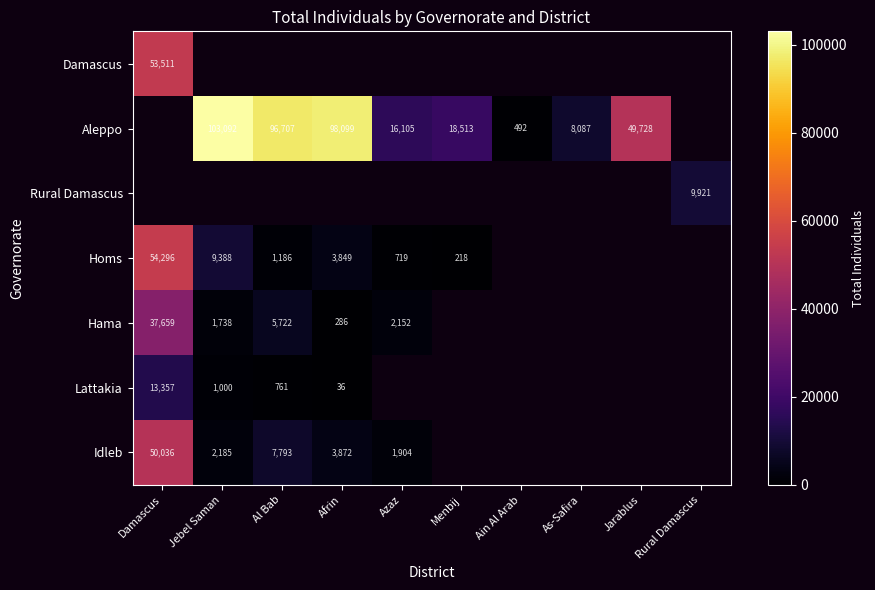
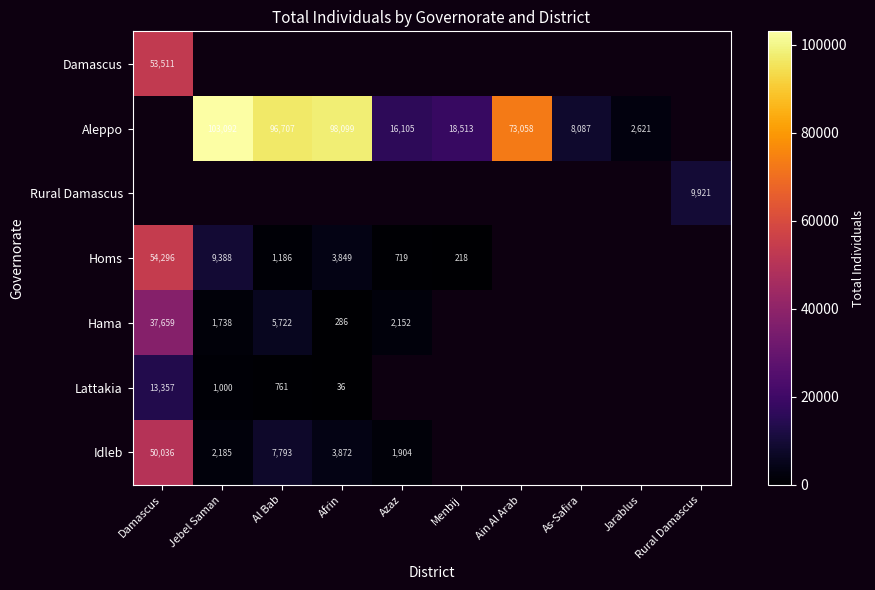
Aleppo, Ain Al Arab: 492 -> 73,058
Aleppo, Jarablus: 49,728 -> 2,621
